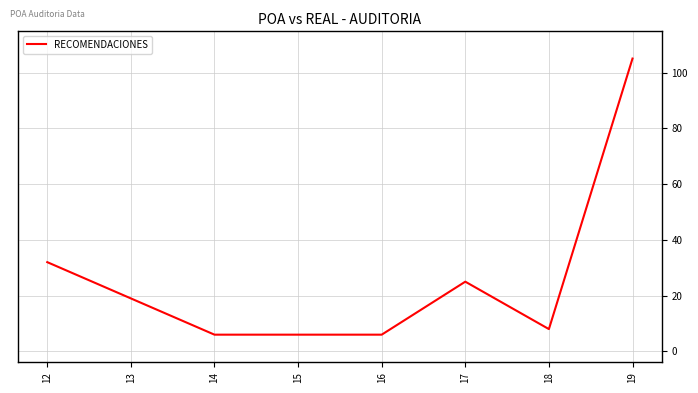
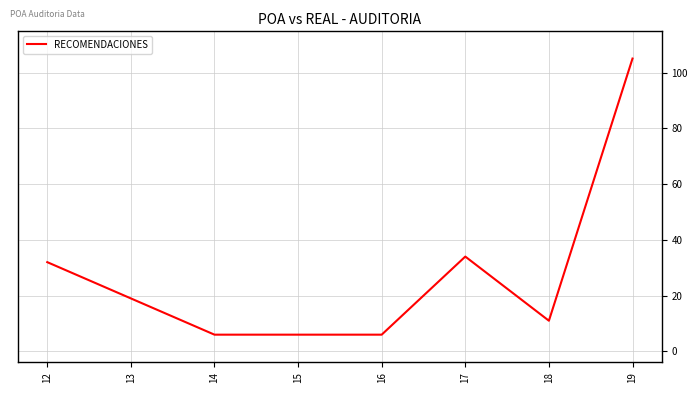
17: 25 -> 34
18: 8 -> 11
